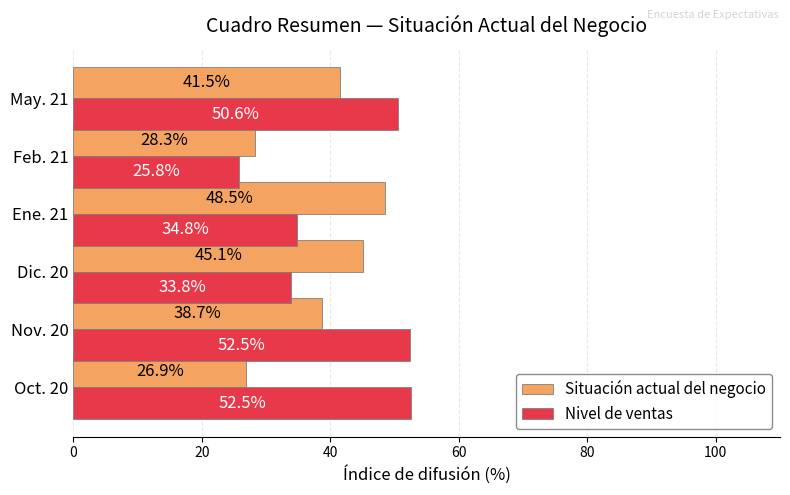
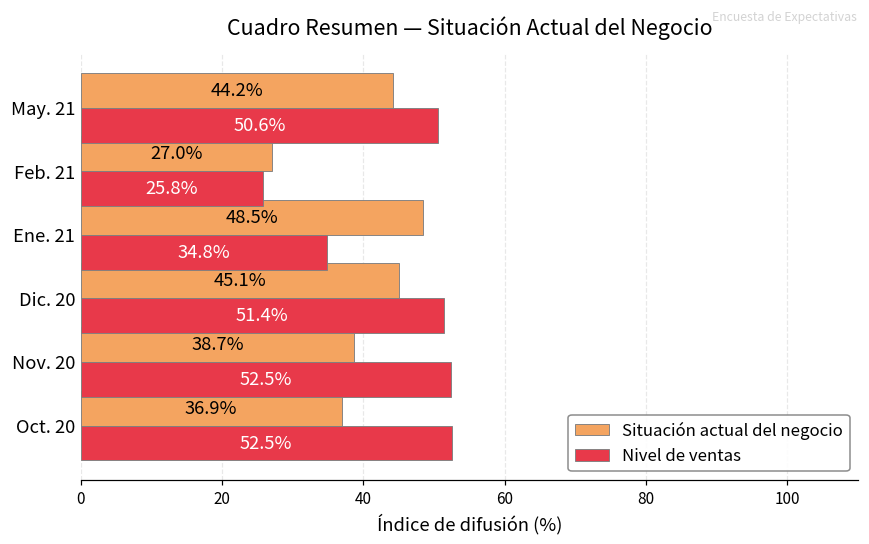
Situación actual del negocio, May. 21: 41.5% -> 44.2%
Situación actual del negocio, Feb. 21: 28.3% -> 27.0%
Nivel de ventas, Dic. 20: 33.8% -> 51.4%
Situación actual del negocio, Oct. 20: 26.9% -> 36.9%
